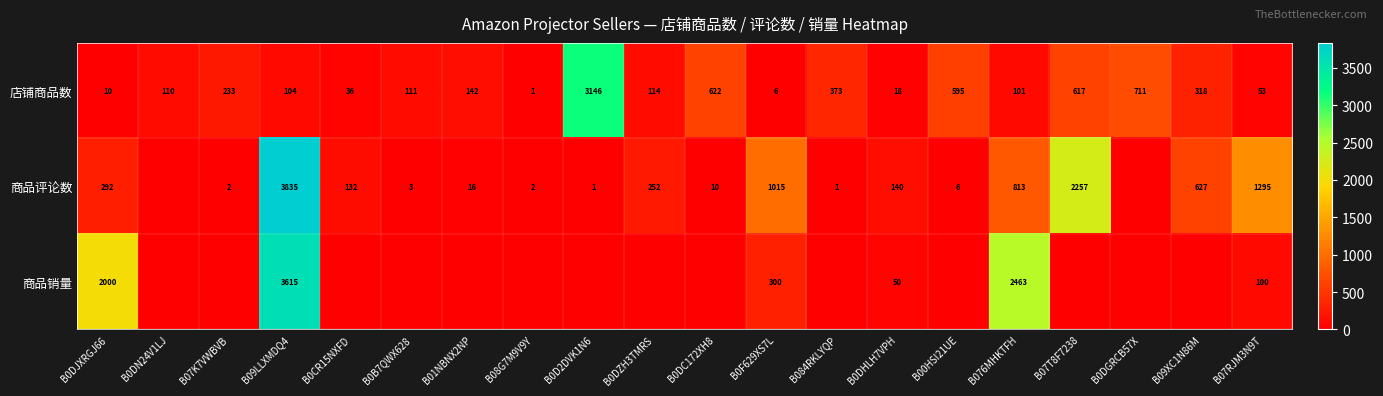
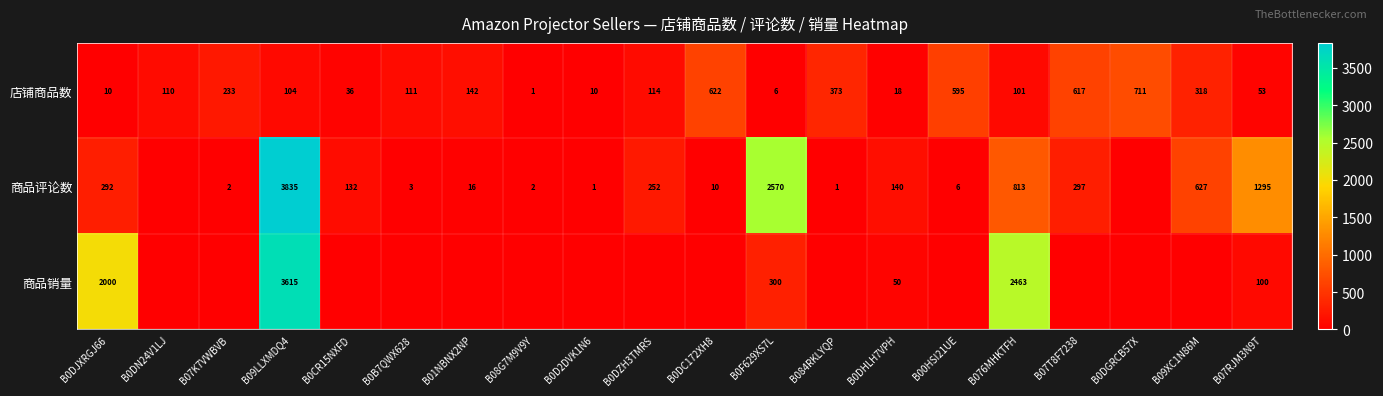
店铺商品数, B0D2DVK1N6: 3146 -> 10
商品评论数, B0F629XS7L: 1015 -> 2570
商品评论数, B07T8F7238: 2257 -> 297
